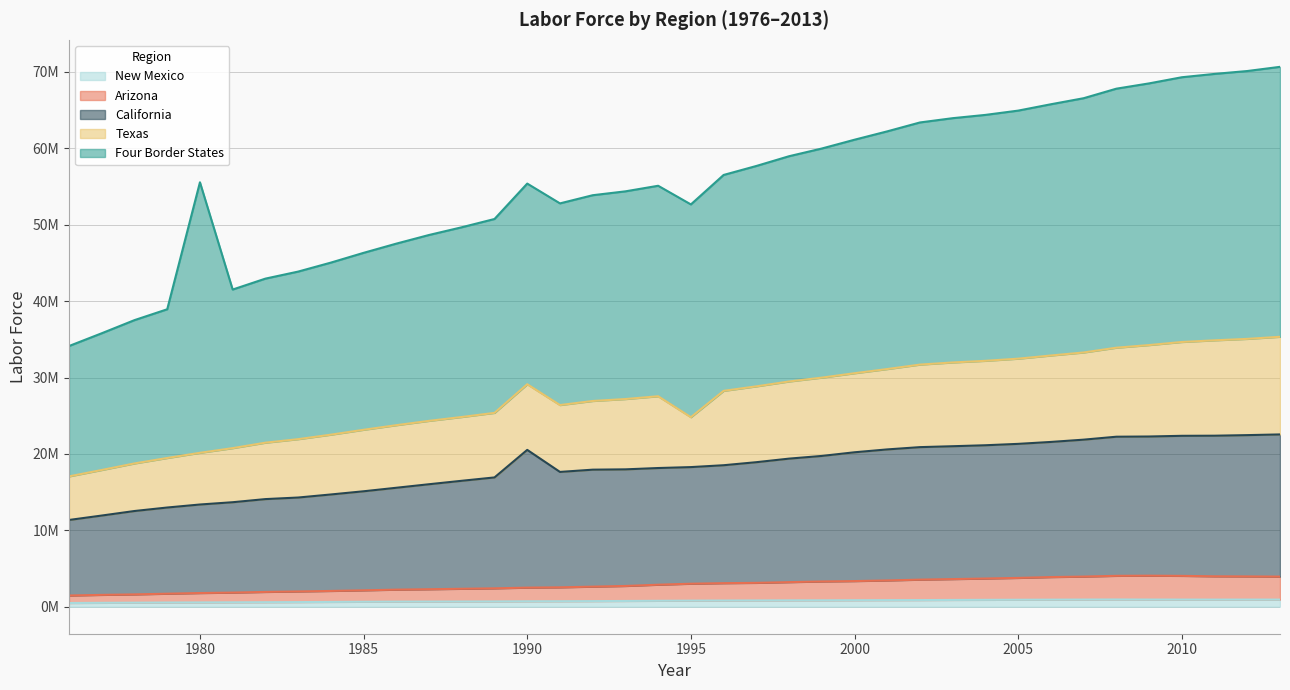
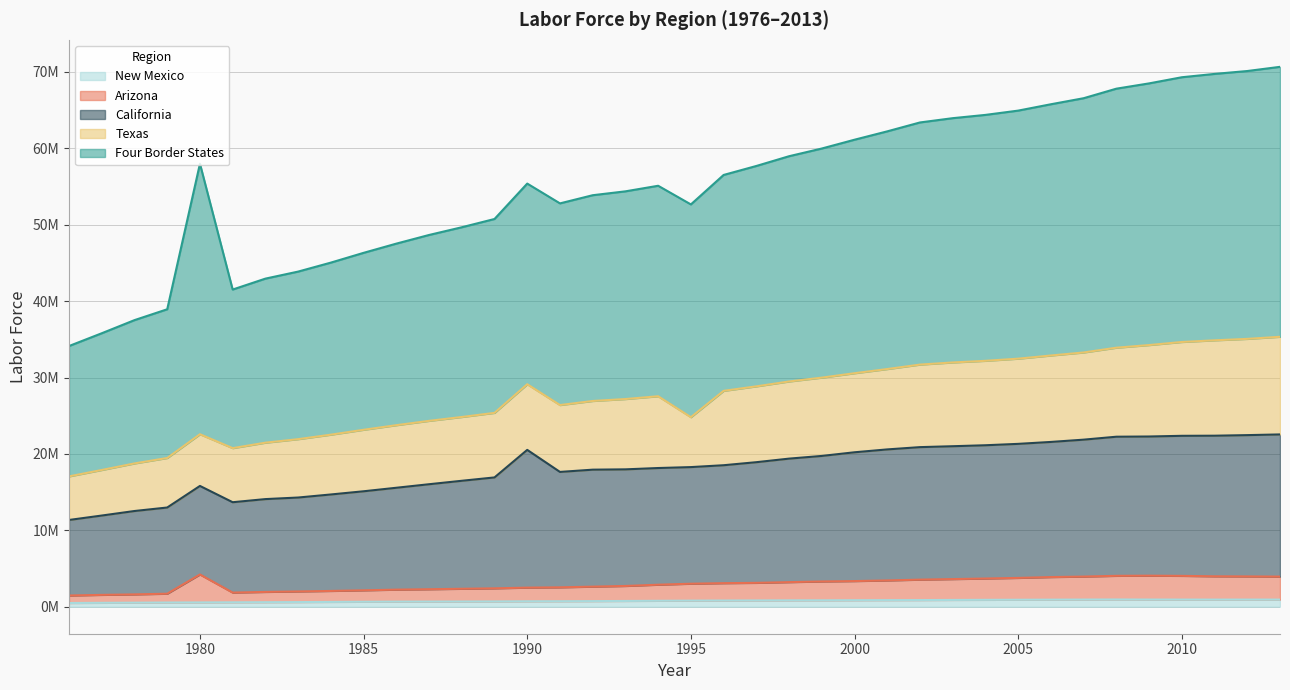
Arizona, 1980: 1000000 -> 4000000
